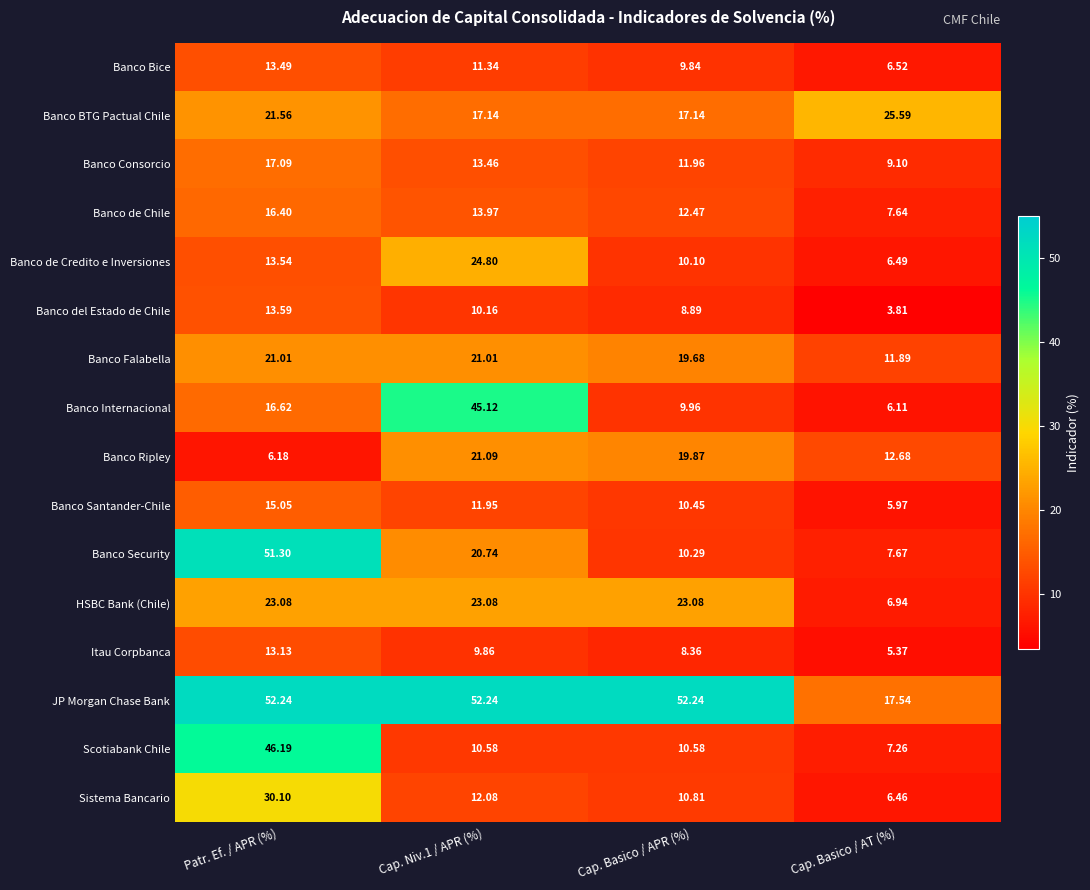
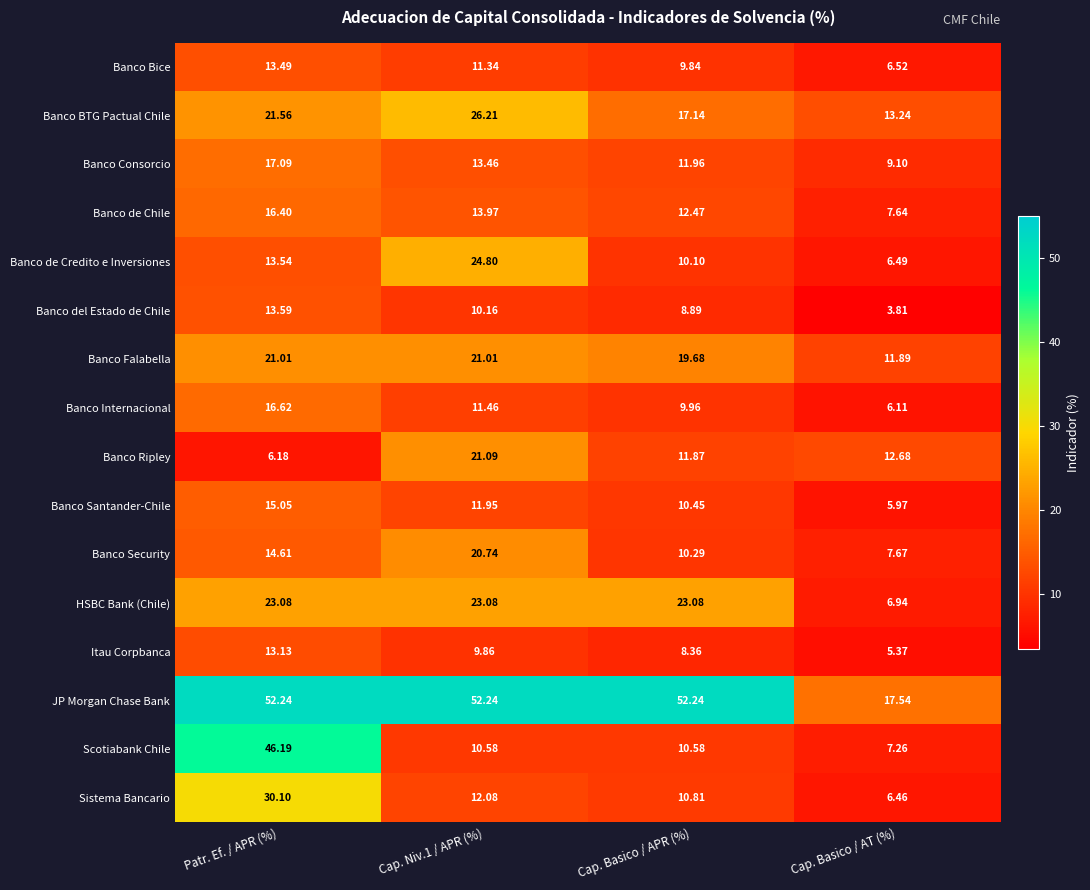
Banco BTG Pactual Chile, Cap. Niv.1 / APR (%): 17.14 -> 26.21
Banco BTG Pactual Chile, Cap. Basico / AT (%): 25.59 -> 13.24
Banco Internacional, Cap. Niv.1 / APR (%): 45.12 -> 11.46
Banco Ripley, Cap. Basico / APR (%): 19.87 -> 11.87
Banco Security, Patr. Ef. / APR (%): 51.30 -> 14.61
